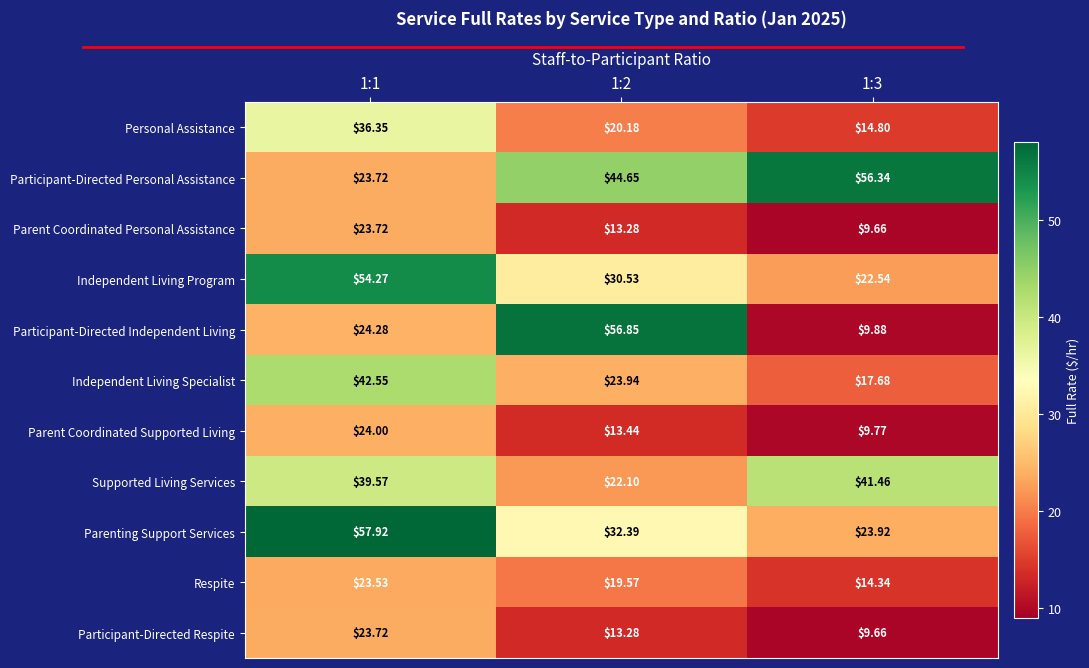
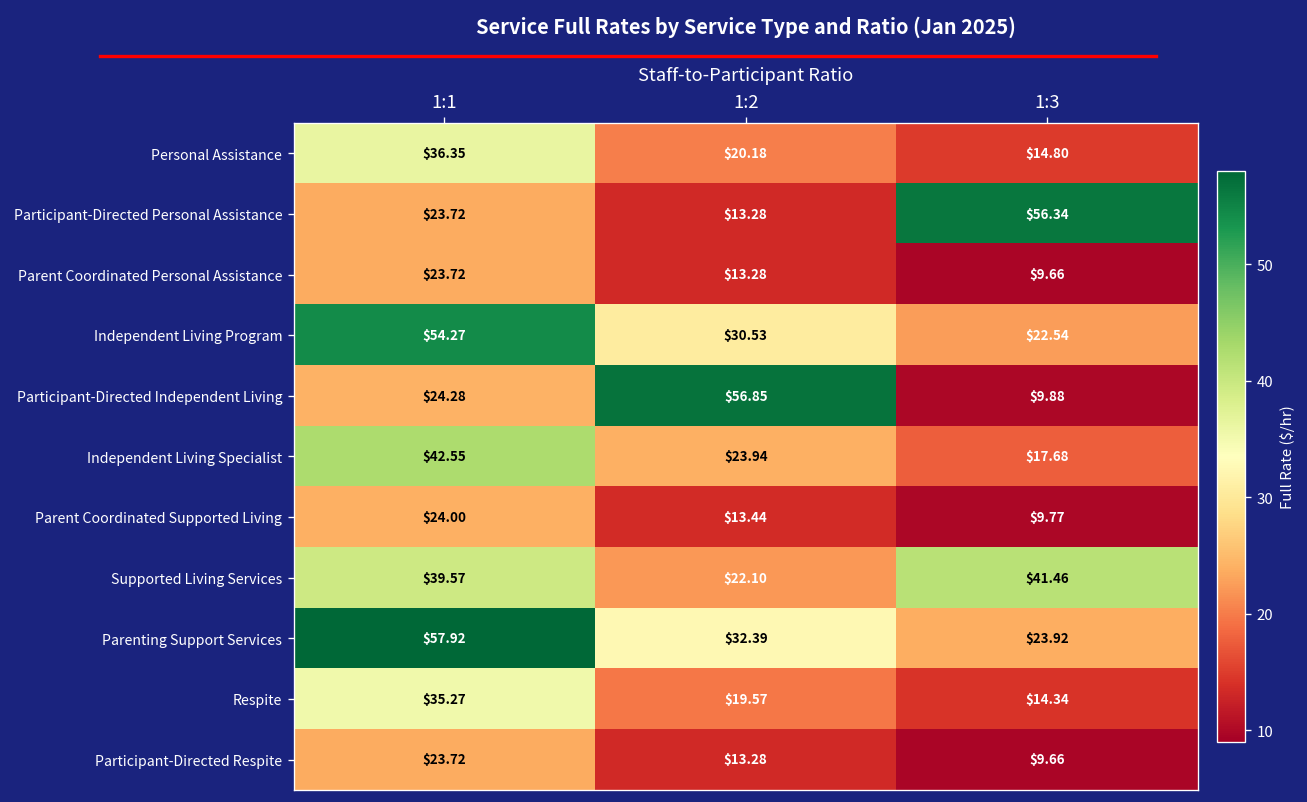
Participant-Directed Personal Assistance, 1:2: $44.65 -> $13.28
Respite, 1:1: $23.53 -> $35.27
